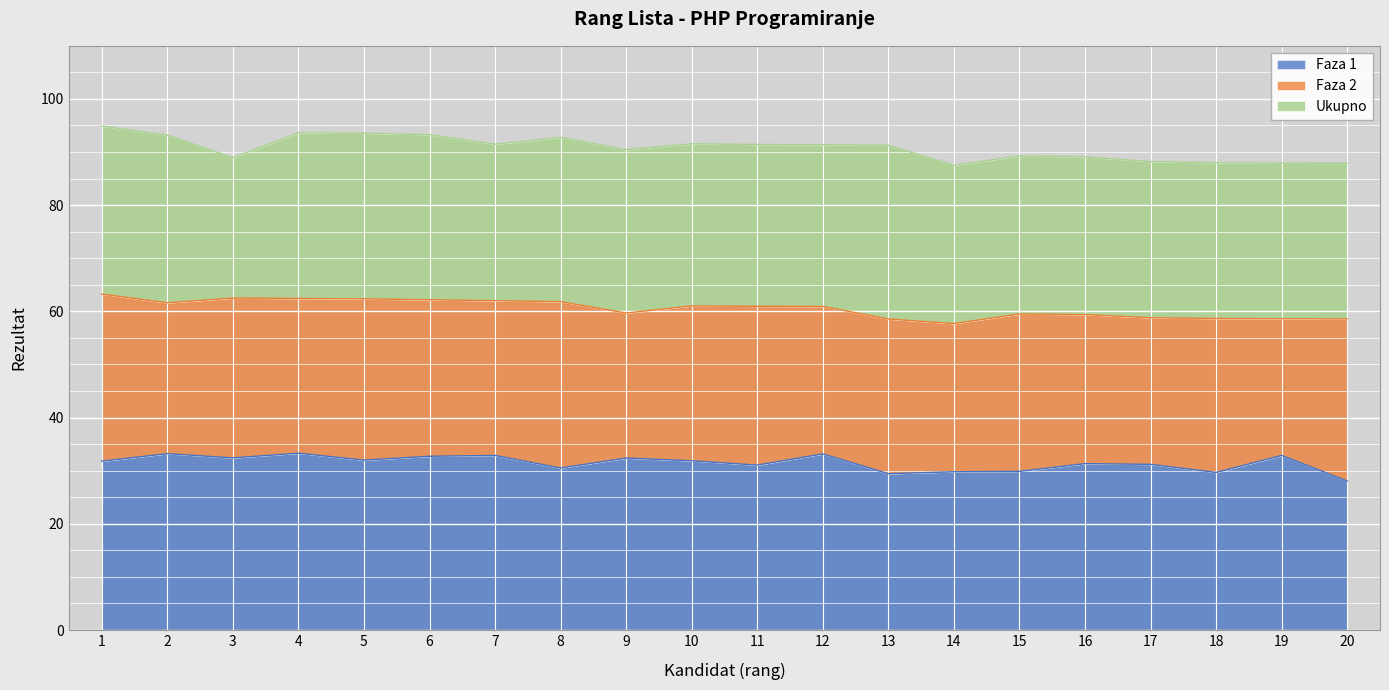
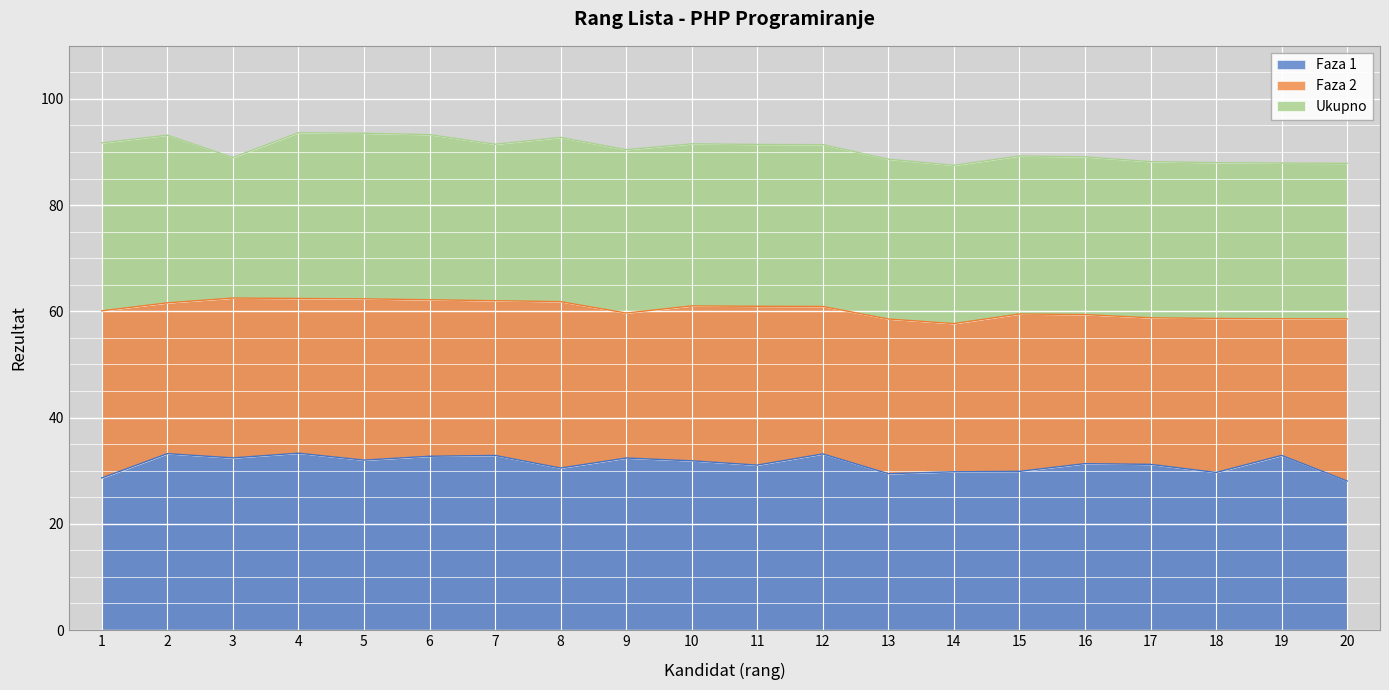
Faza 1, 1: 32 -> 29
Ukupno, 13: 33 -> 30
